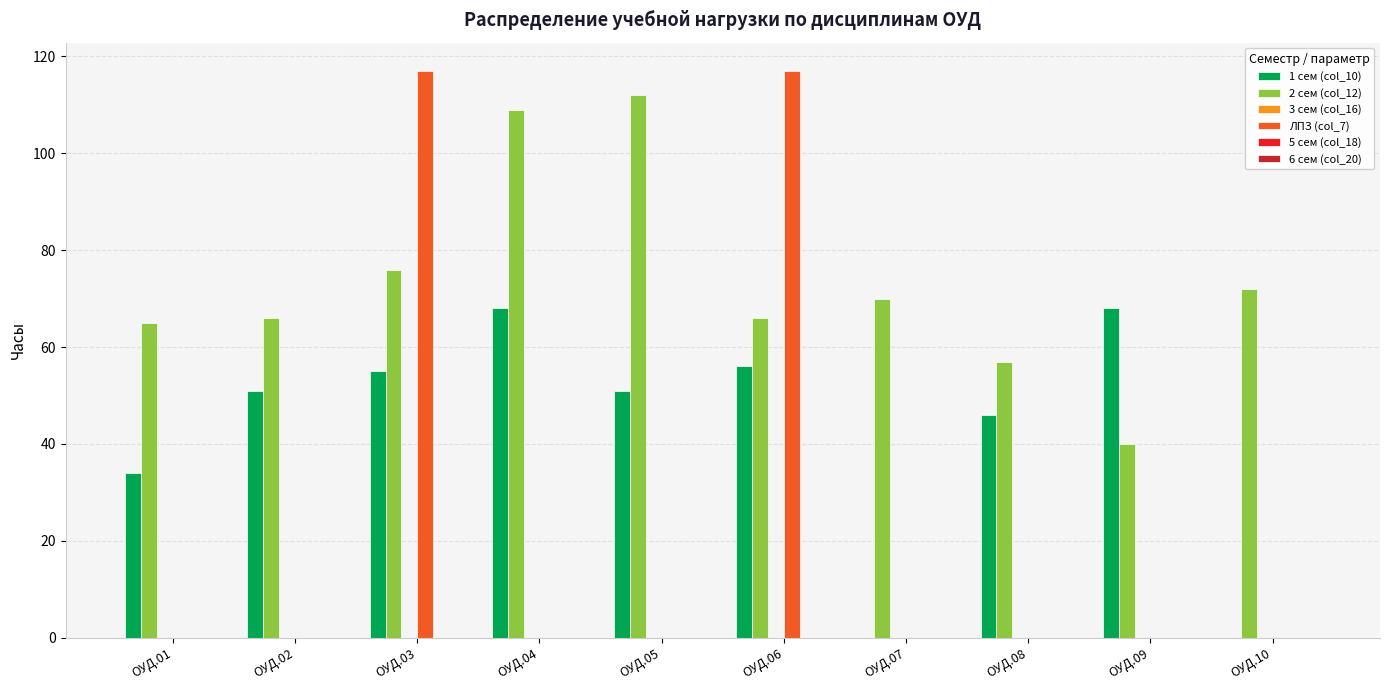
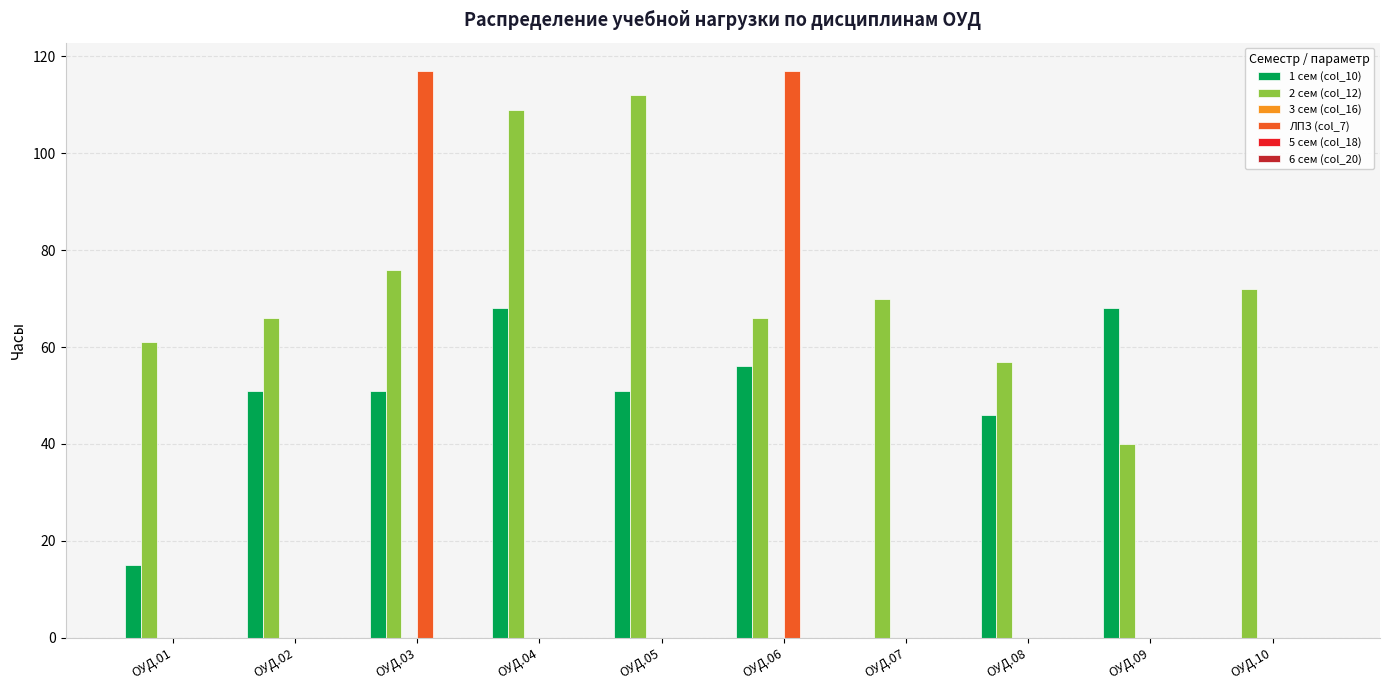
1 сем (col_10), ОУД.01: 34 -> 15
2 сем (col_12), ОУД.01: 65 -> 61
1 сем (col_10), ОУД.03: 55 -> 51
